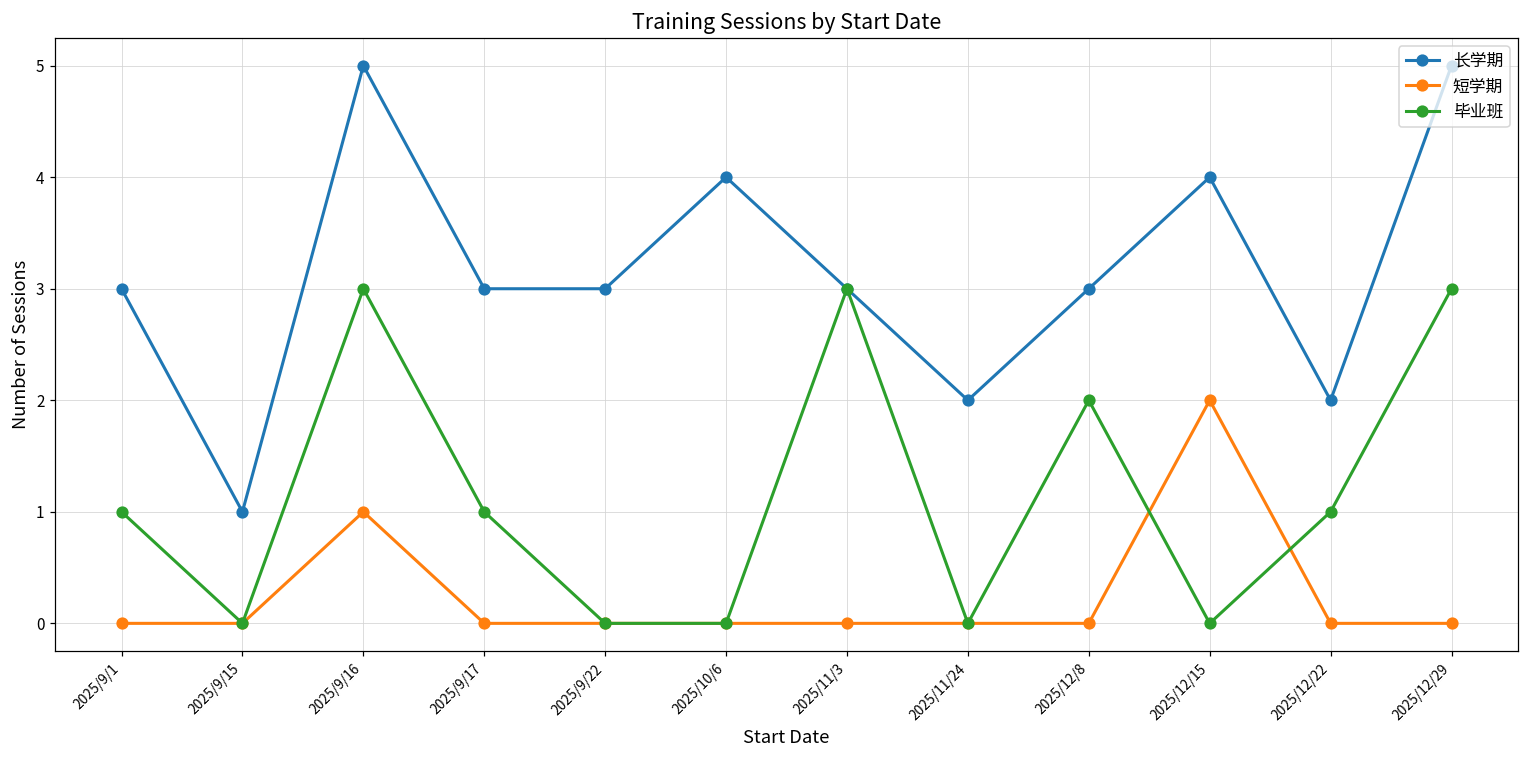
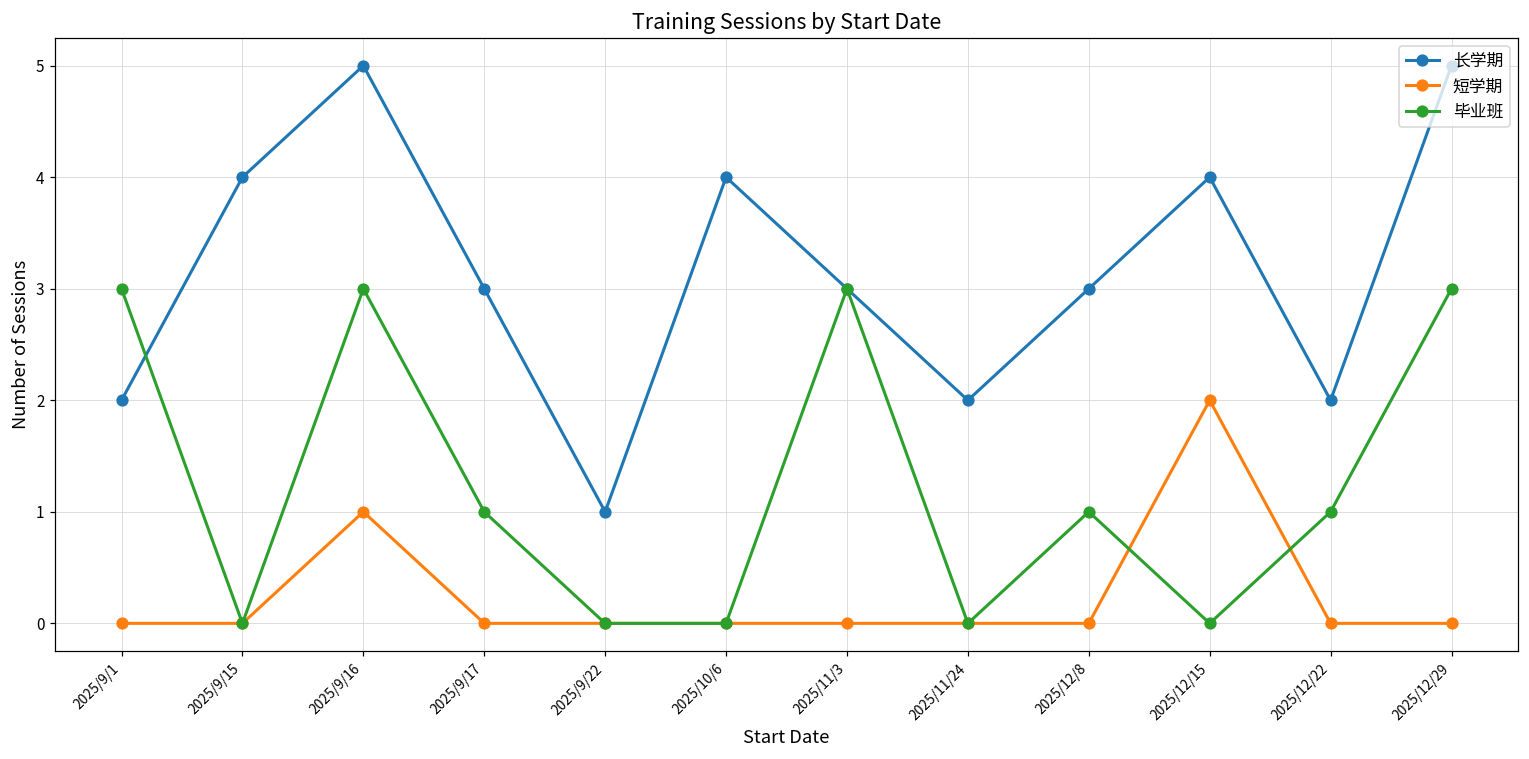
长学期, 2025/9/1: 3 -> 2
毕业班, 2025/9/1: 1 -> 3
长学期, 2025/9/15: 1 -> 4
长学期, 2025/9/22: 3 -> 1
毕业班, 2025/12/8: 2 -> 1
